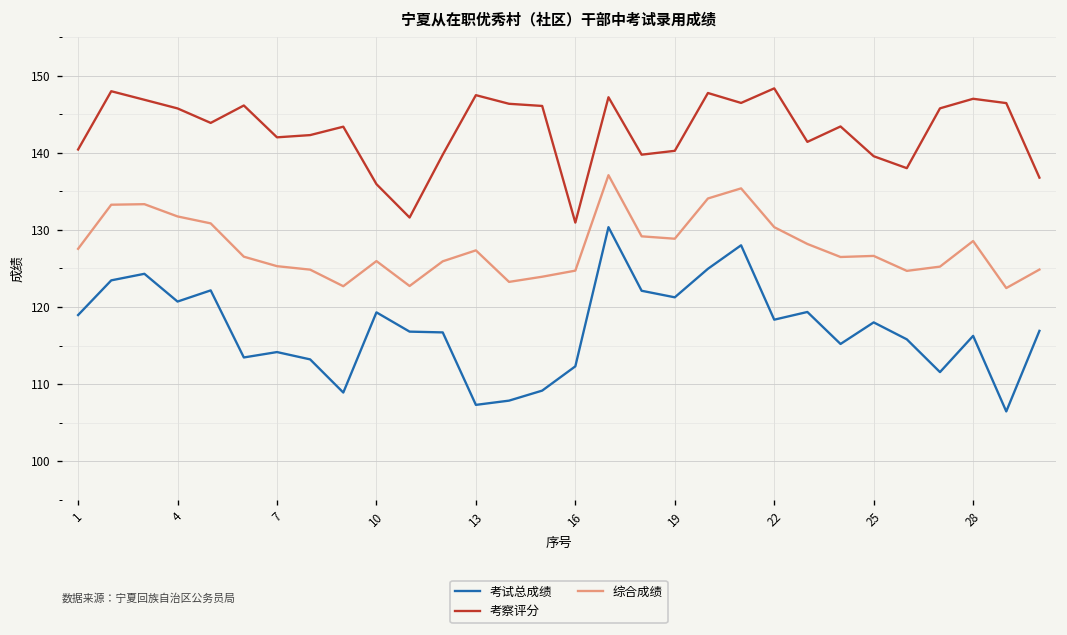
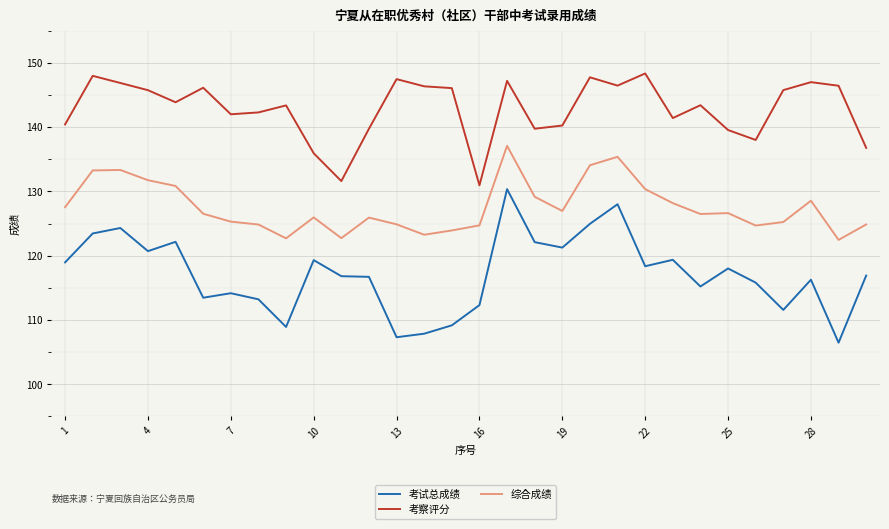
综合成绩, 13: 127 -> 125
综合成绩, 19: 129 -> 127
